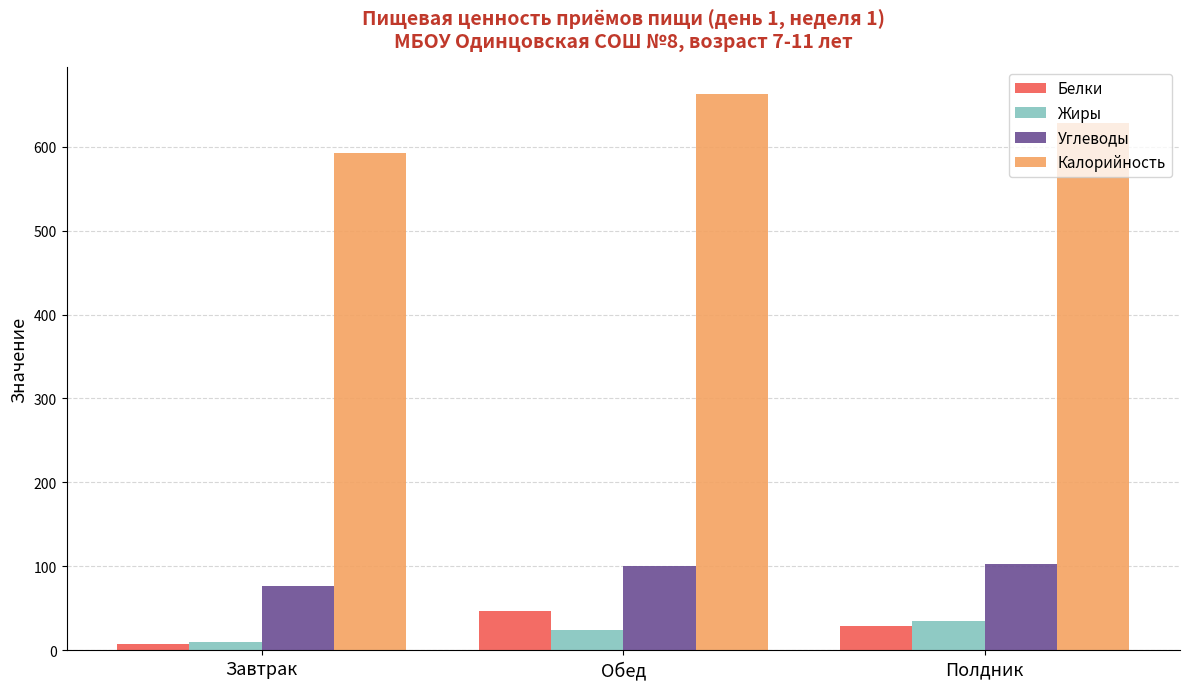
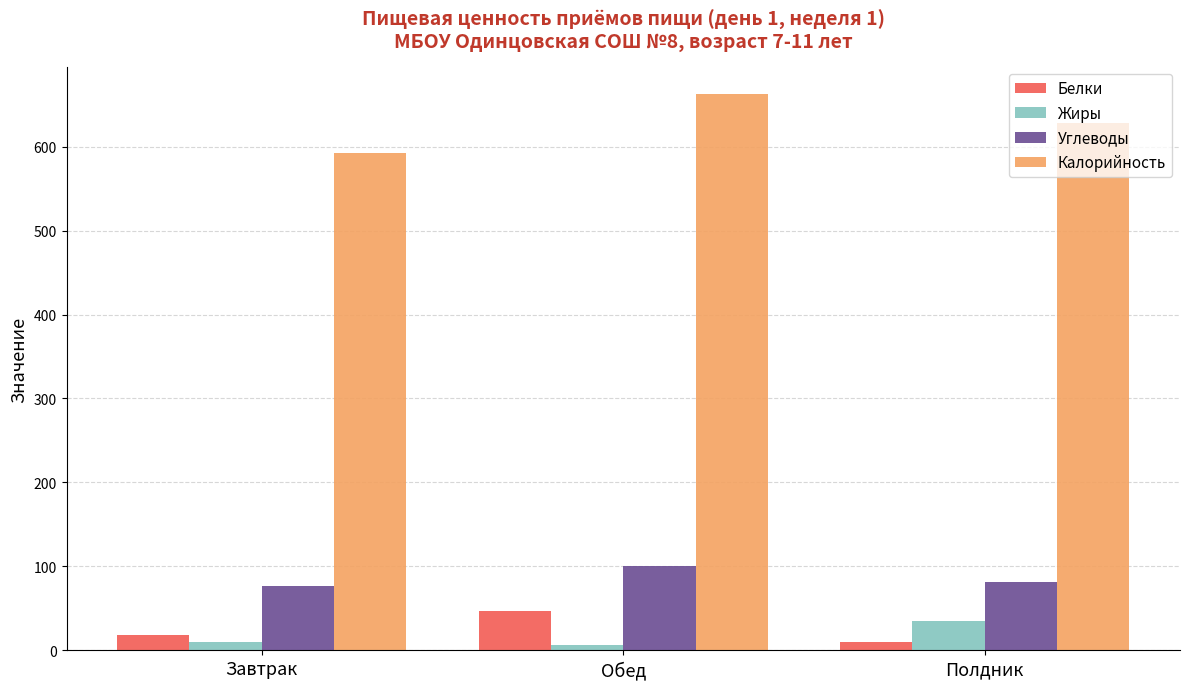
Белки, Завтрак: 10 -> 20
Жиры, Обед: 20 -> 10
Белки, Полдник: 30 -> 10
Углеводы, Полдник: 100 -> 80
